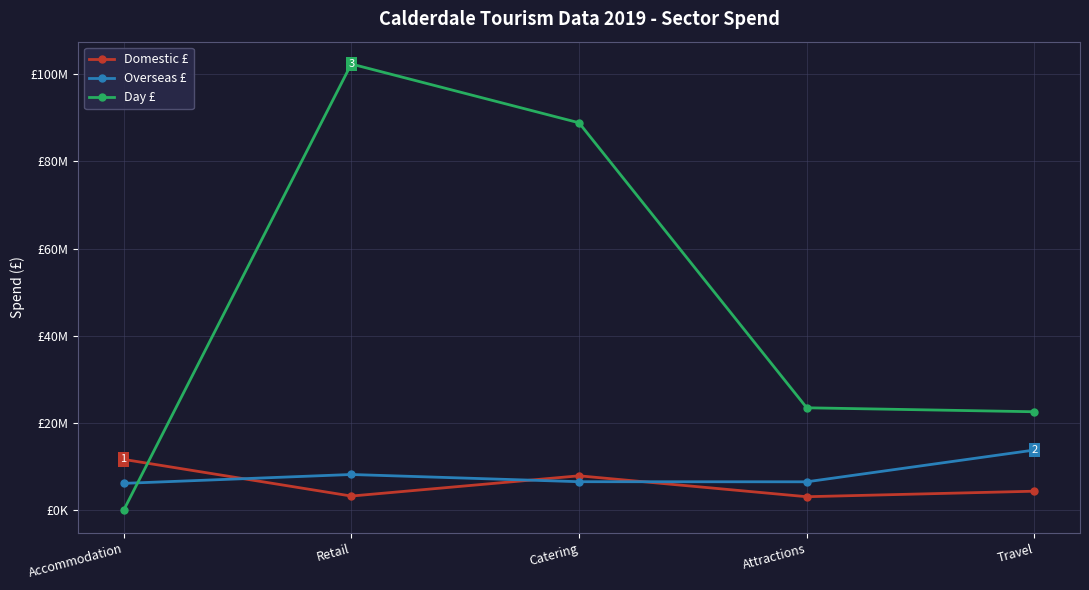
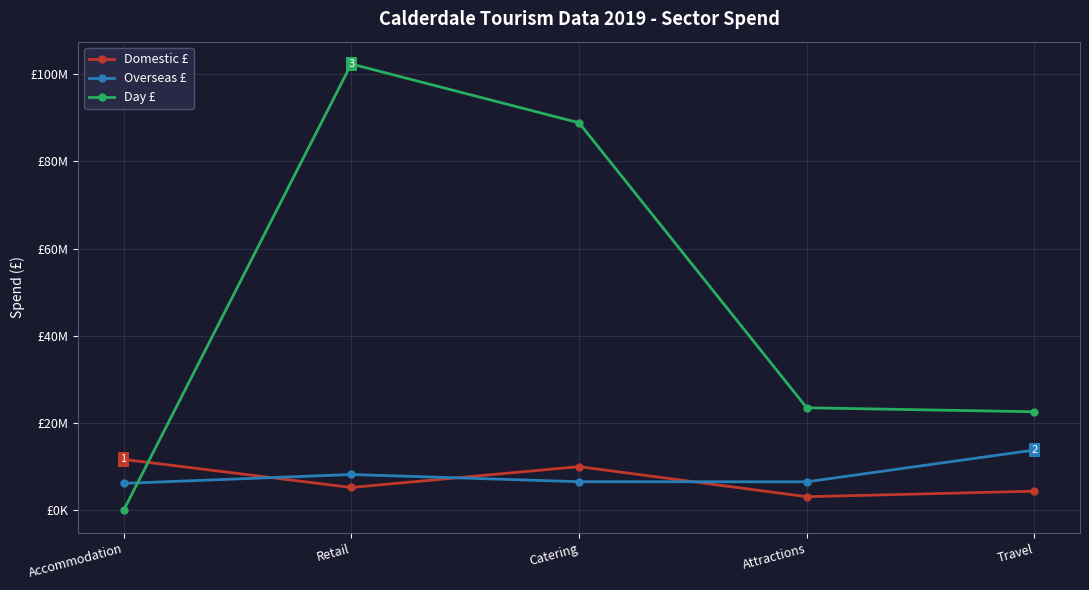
Domestic £, Retail: £3000000 -> £5000000
Domestic £, Catering: £8000000 -> £10000000
